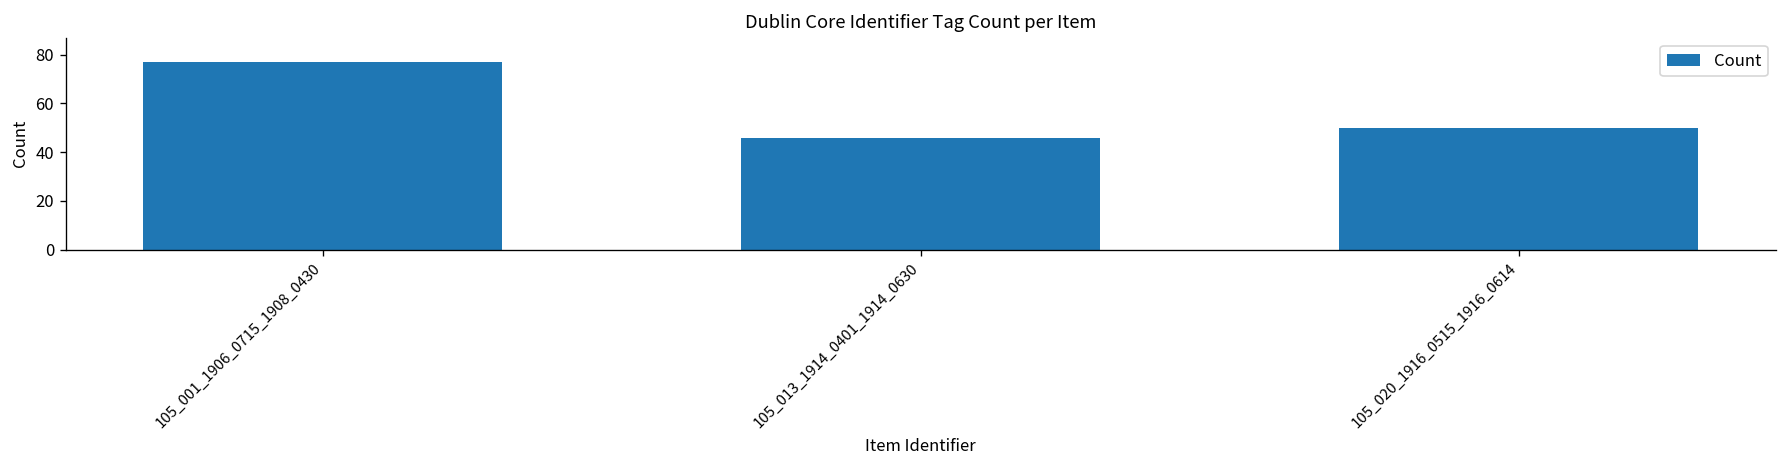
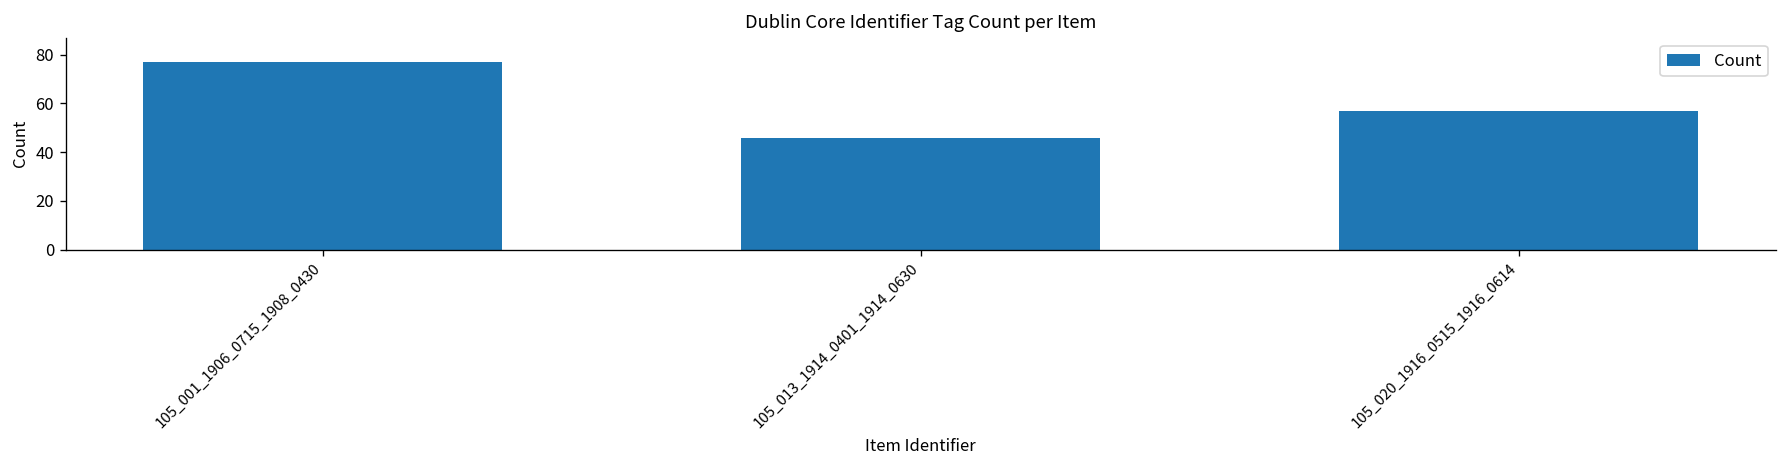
105_020_1916_0515_1916_0614: 50 -> 57
